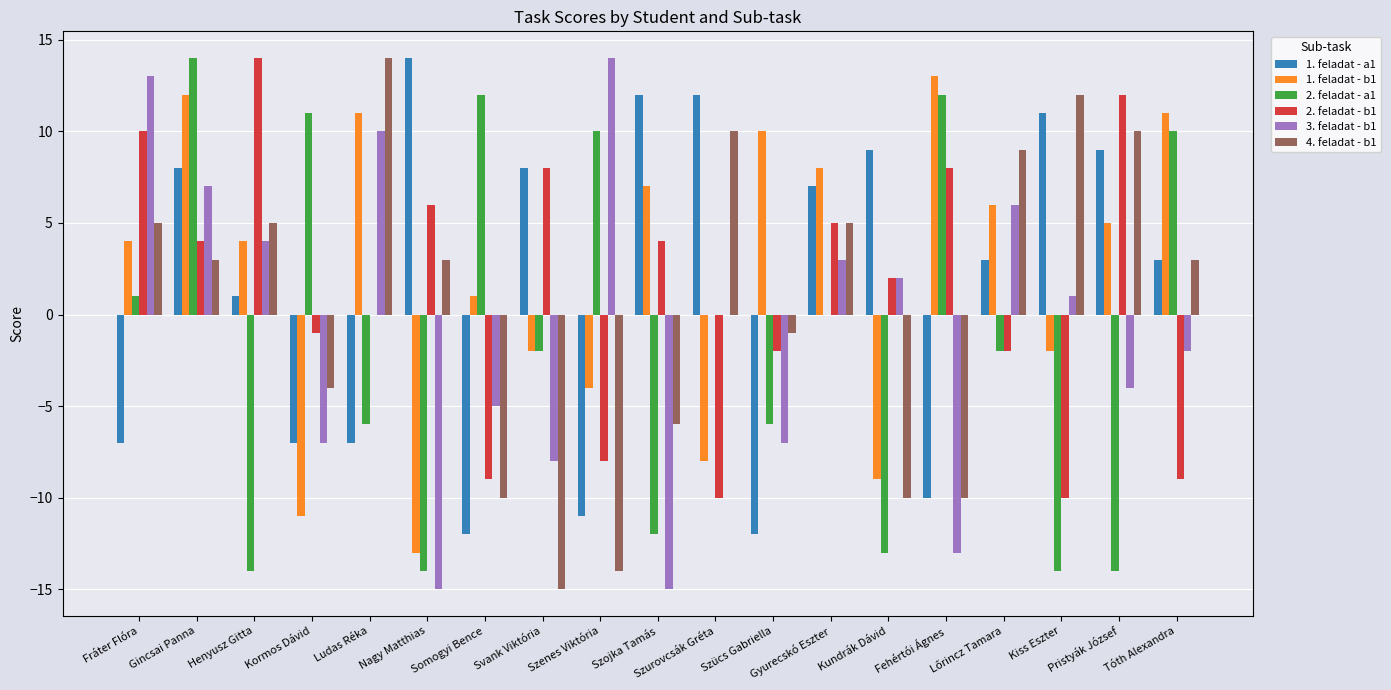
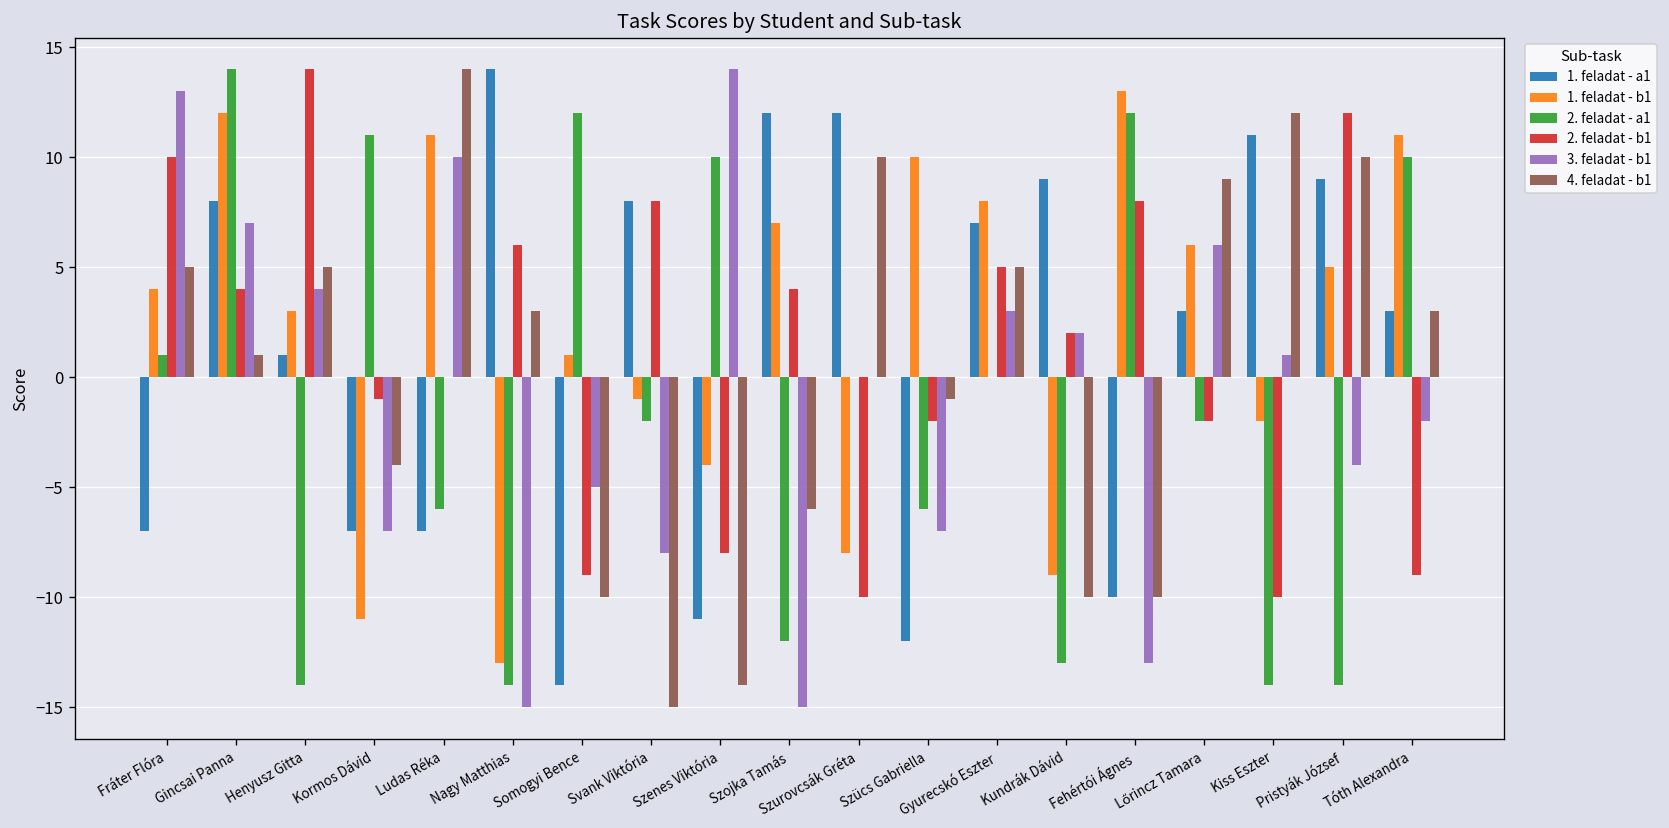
4. feladat - b1, Gincsai Panna: 3 -> 1
1. feladat - b1, Henyusz Gitta: 4 -> 3
1. feladat - a1, Somogyi Bence: -12 -> -14
1. feladat - b1, Svank Viktória: -2 -> -1
